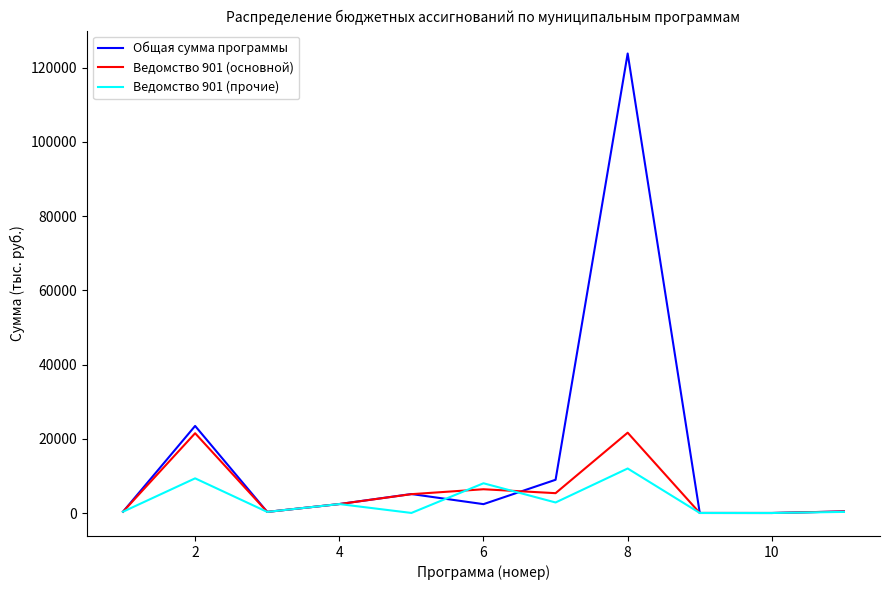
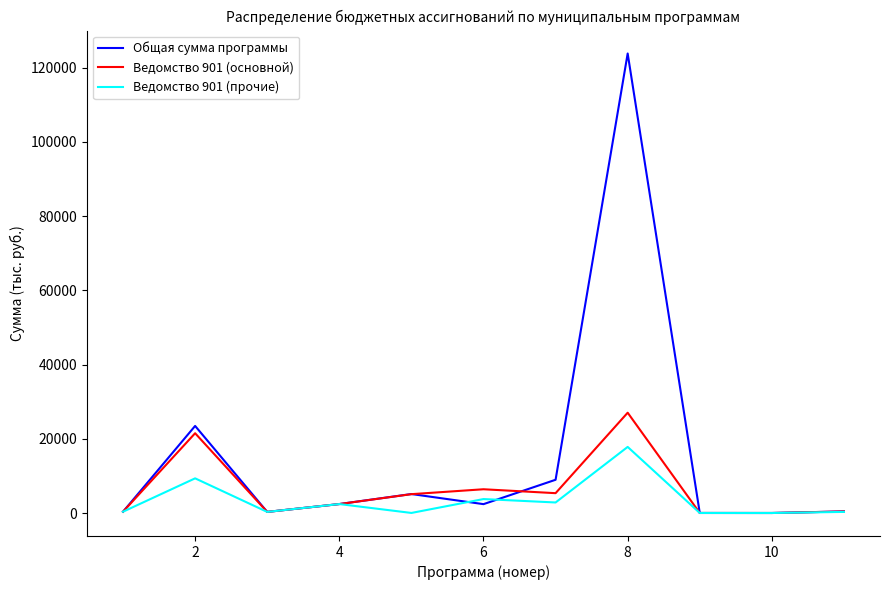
Ведомство 901 (прочие), 6: 8000 -> 4000
Ведомство 901 (основной), 8: 22000 -> 27000
Ведомство 901 (прочие), 8: 12000 -> 18000
